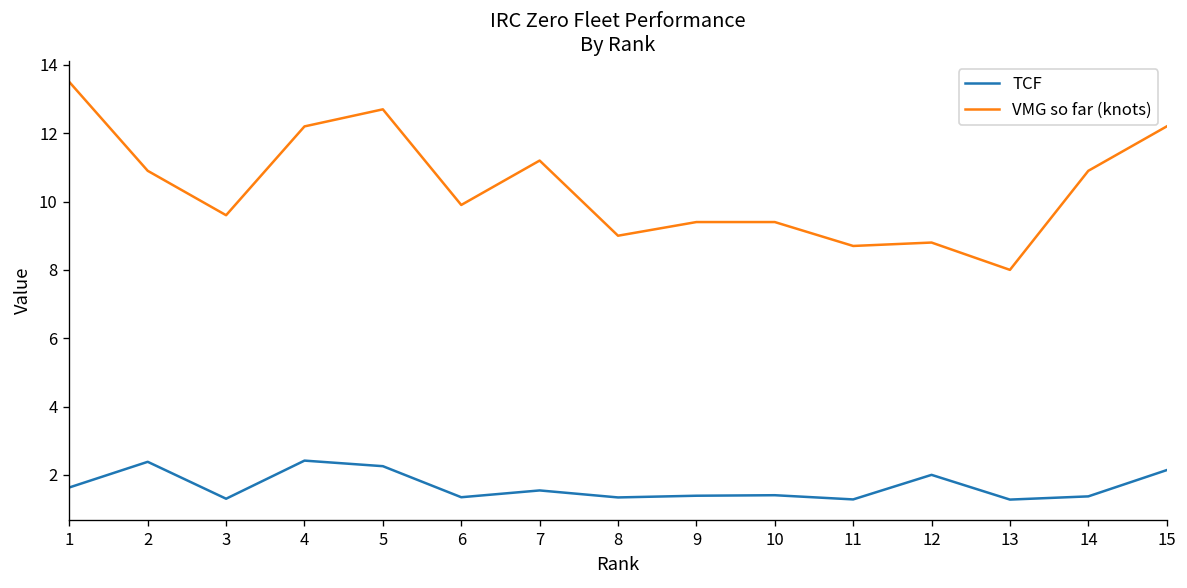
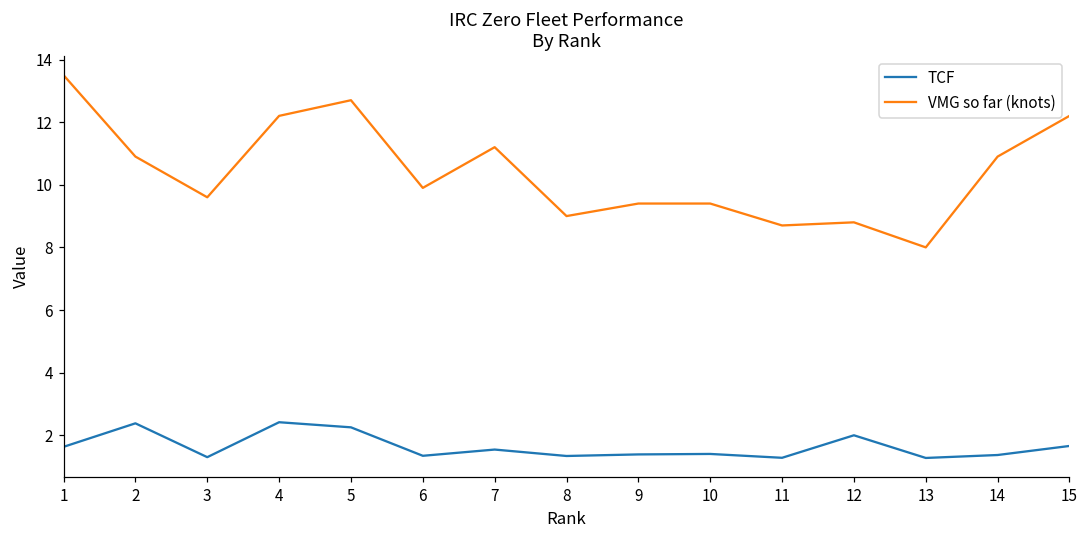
TCF, 15: 2.1 -> 1.7
